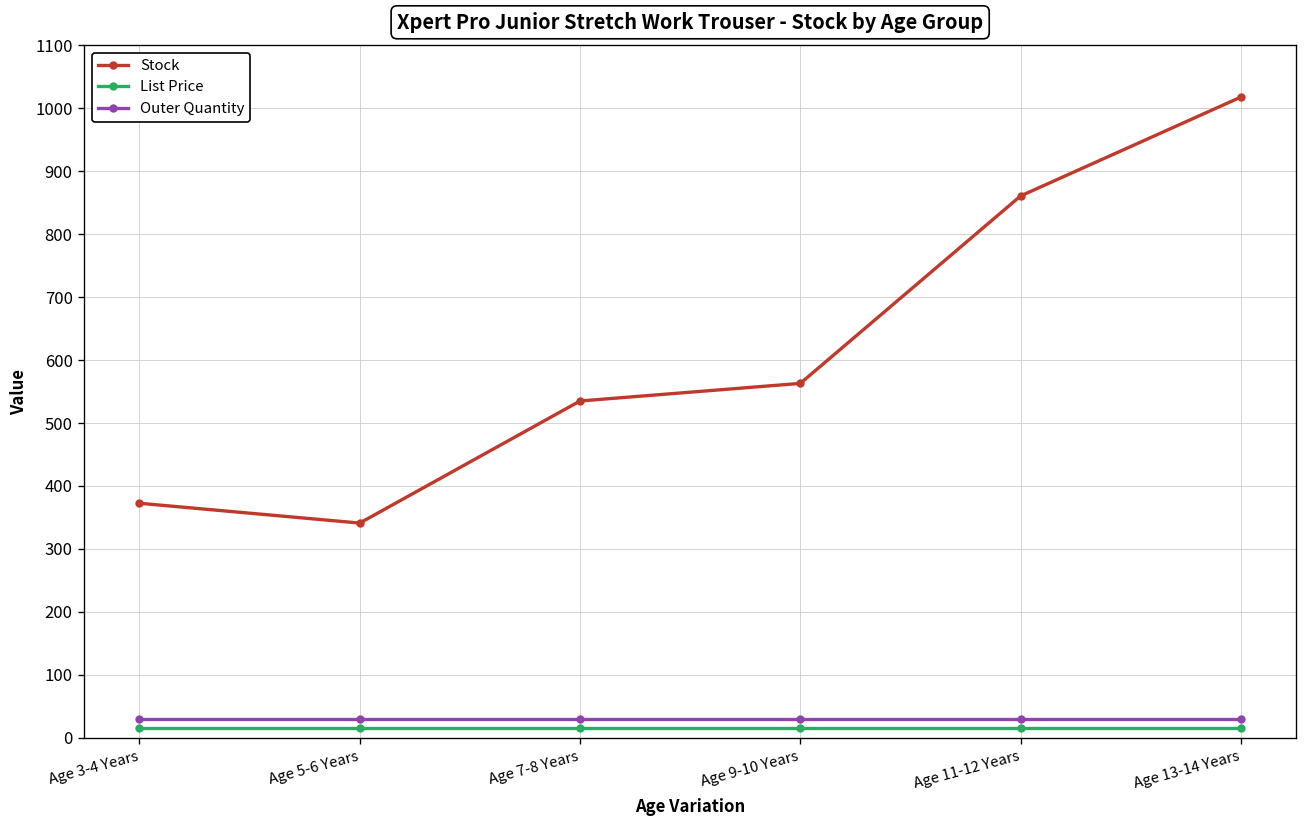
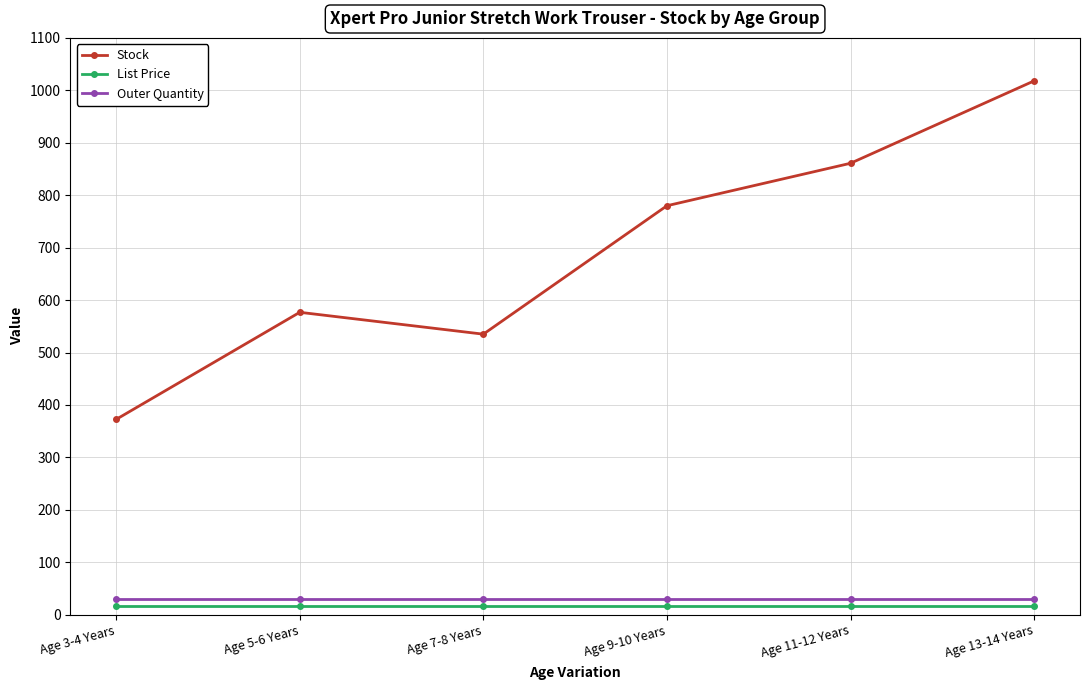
Stock, Age 5-6 Years: 340 -> 580
Stock, Age 9-10 Years: 560 -> 780
